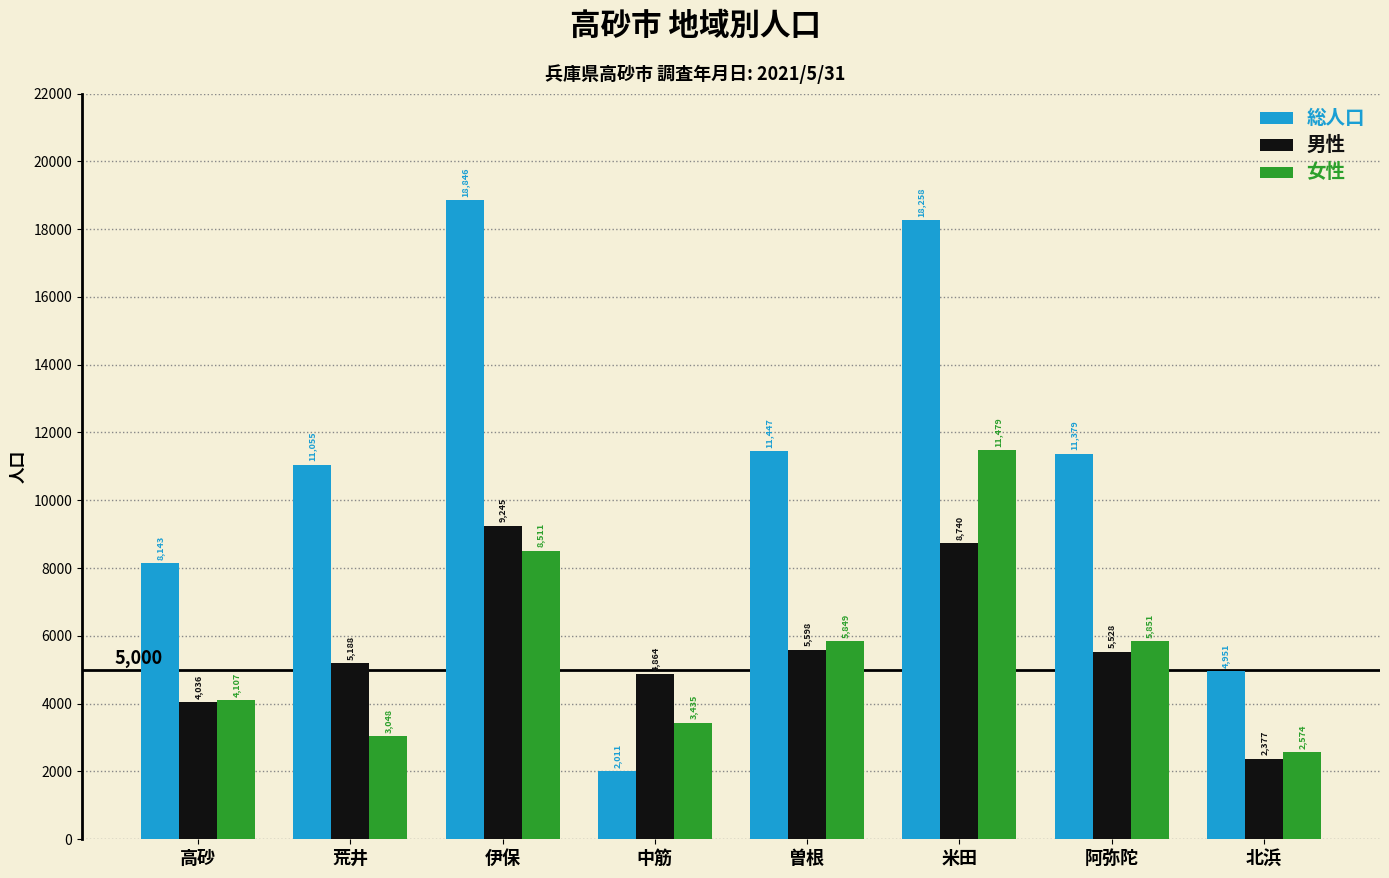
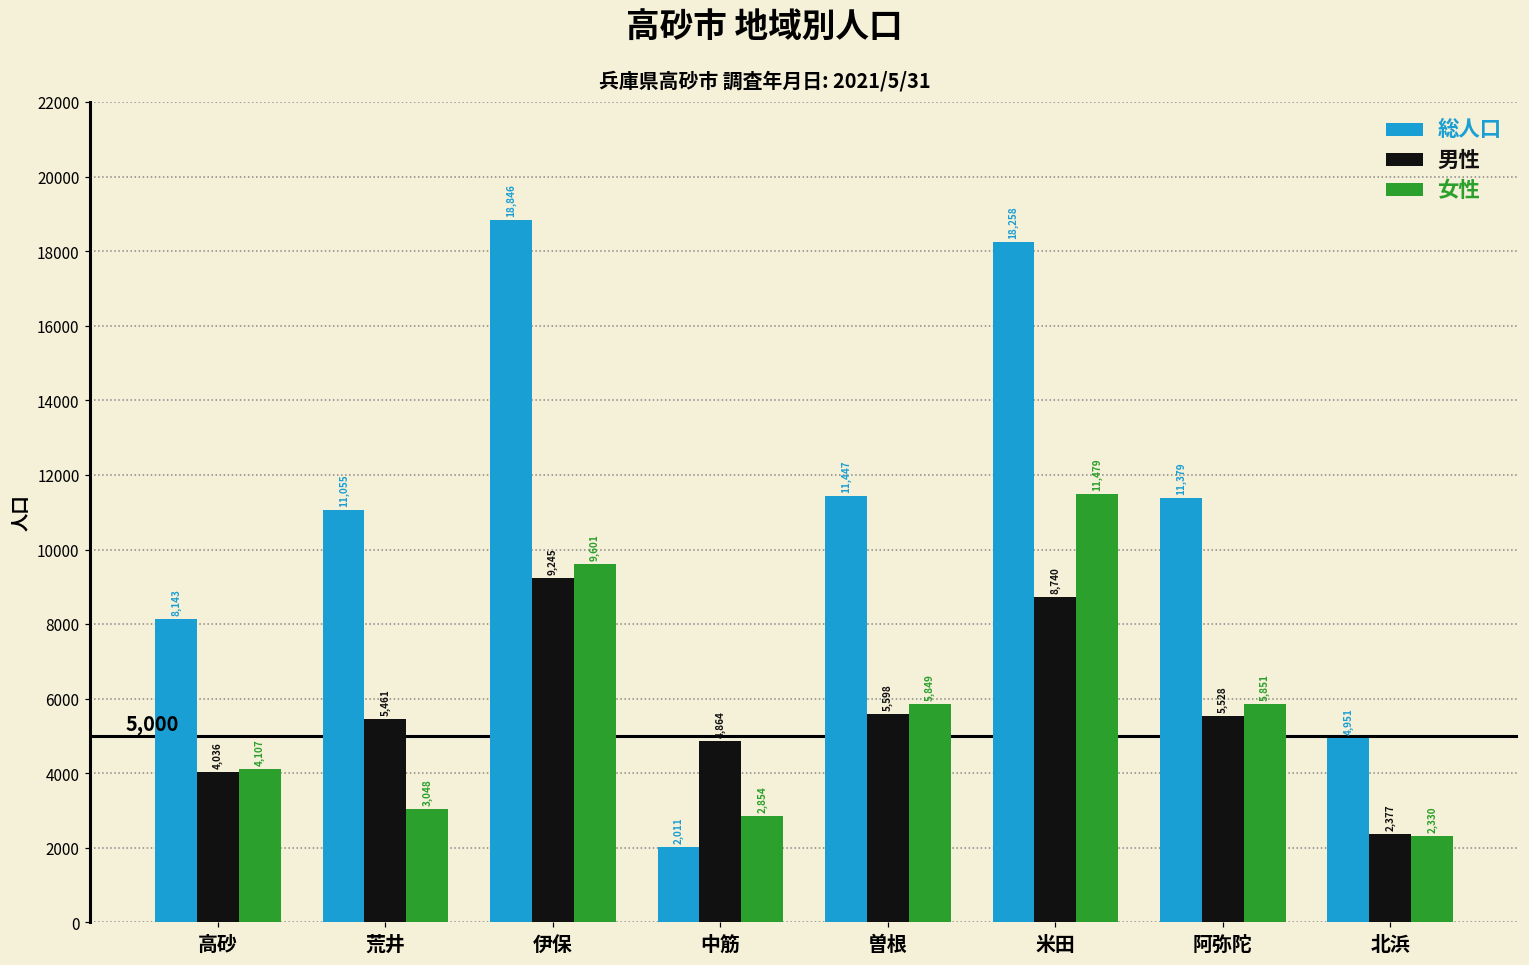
男性, 荒井: 5,188 -> 5,461
女性, 伊保: 8,511 -> 9,601
女性, 中筋: 3,435 -> 2,854
女性, 北浜: 2,574 -> 2,330
